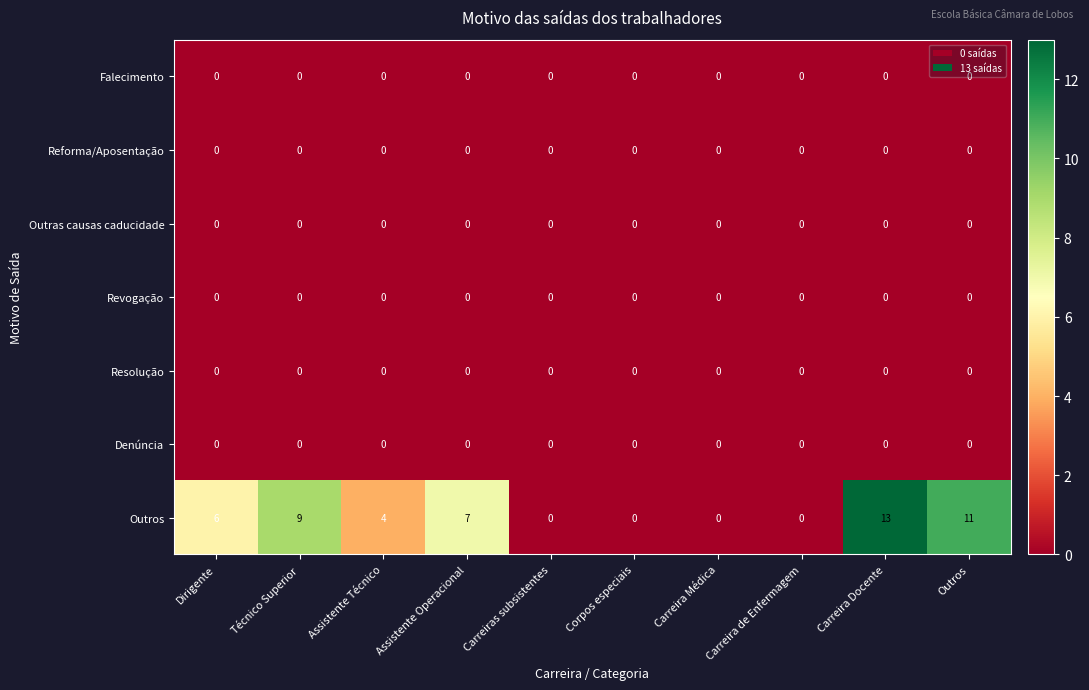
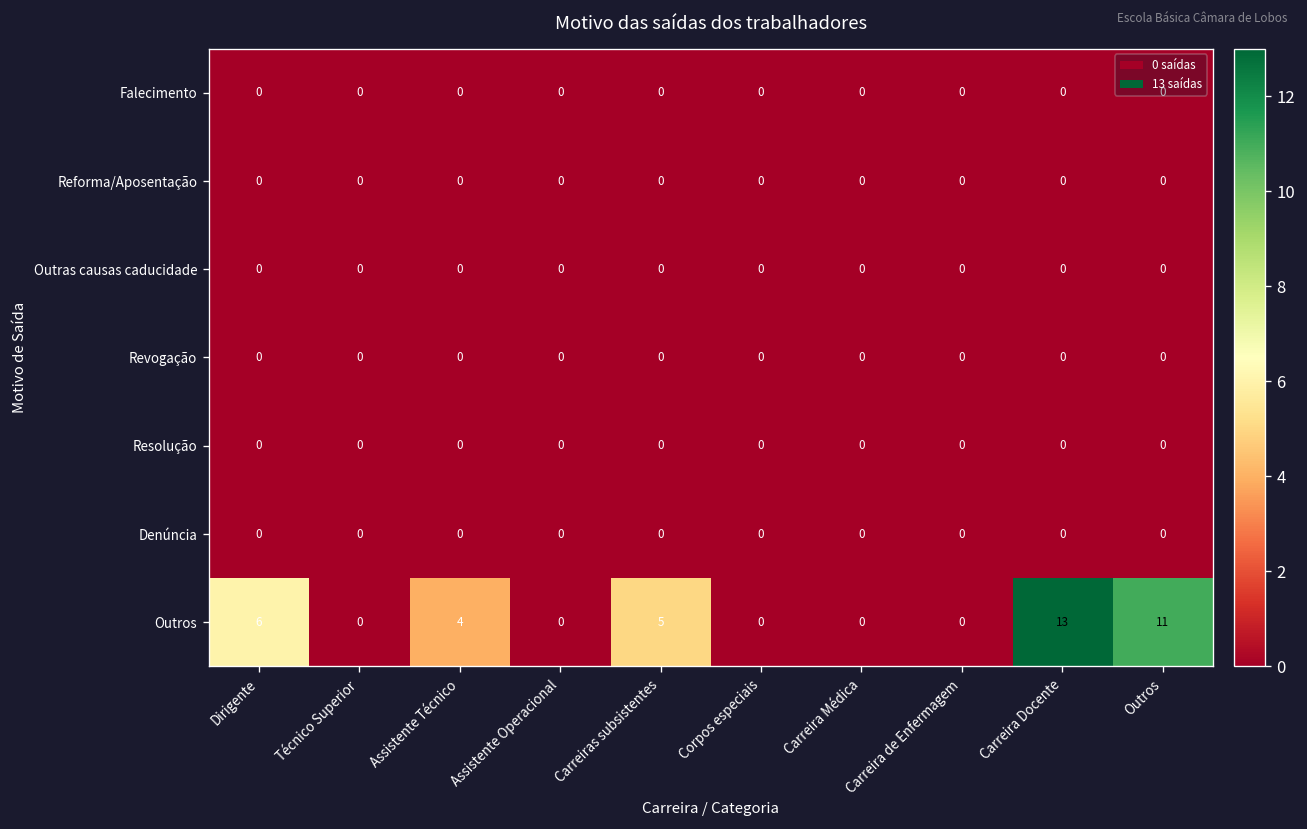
Outros, Técnico Superior: 9 -> 0
Outros, Assistente Operacional: 7 -> 0
Outros, Carreiras subsistentes: 0 -> 5
